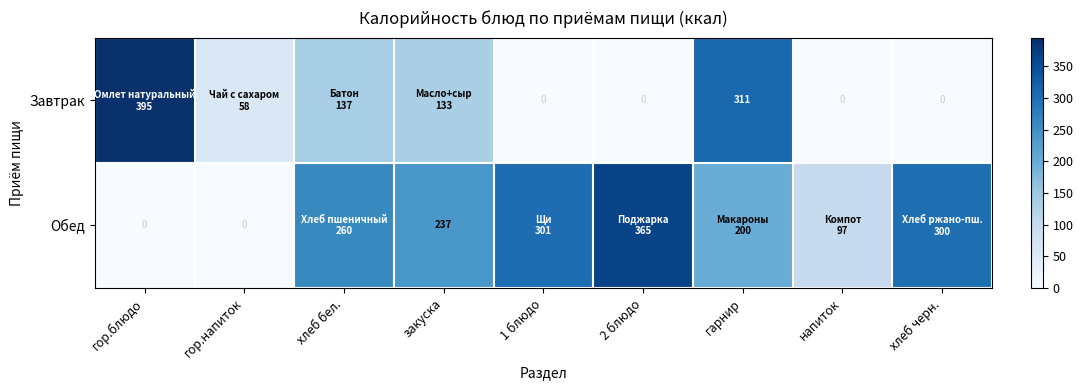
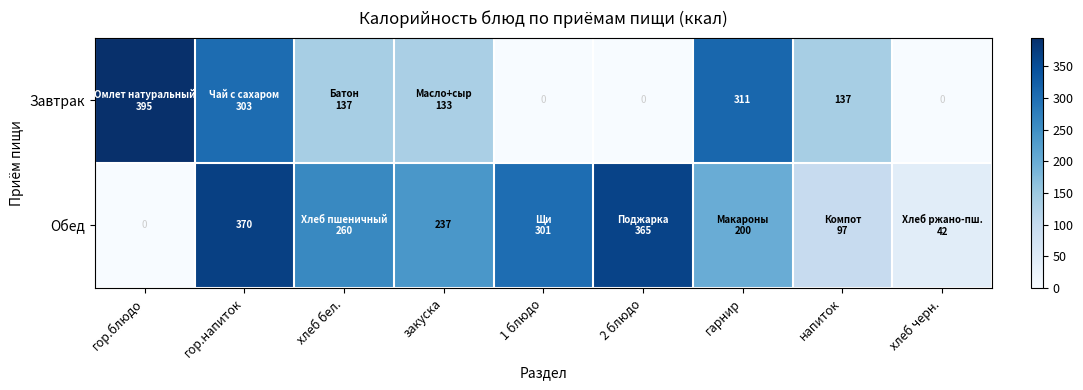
Завтрак, гор.напиток: 58 -> 303
Завтрак, напиток: 0 -> 137
Обед, гор.напиток: 0 -> 370
Обед, хлеб черн.: 300 -> 42
